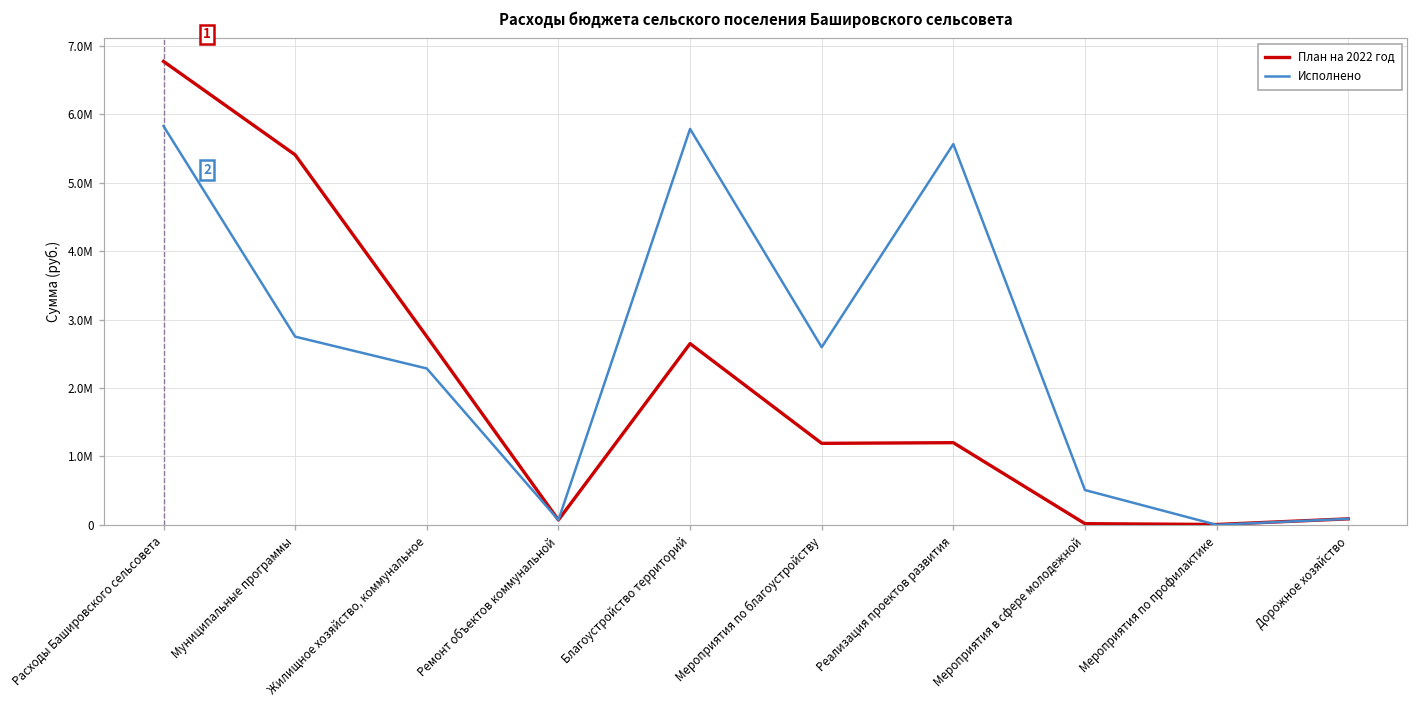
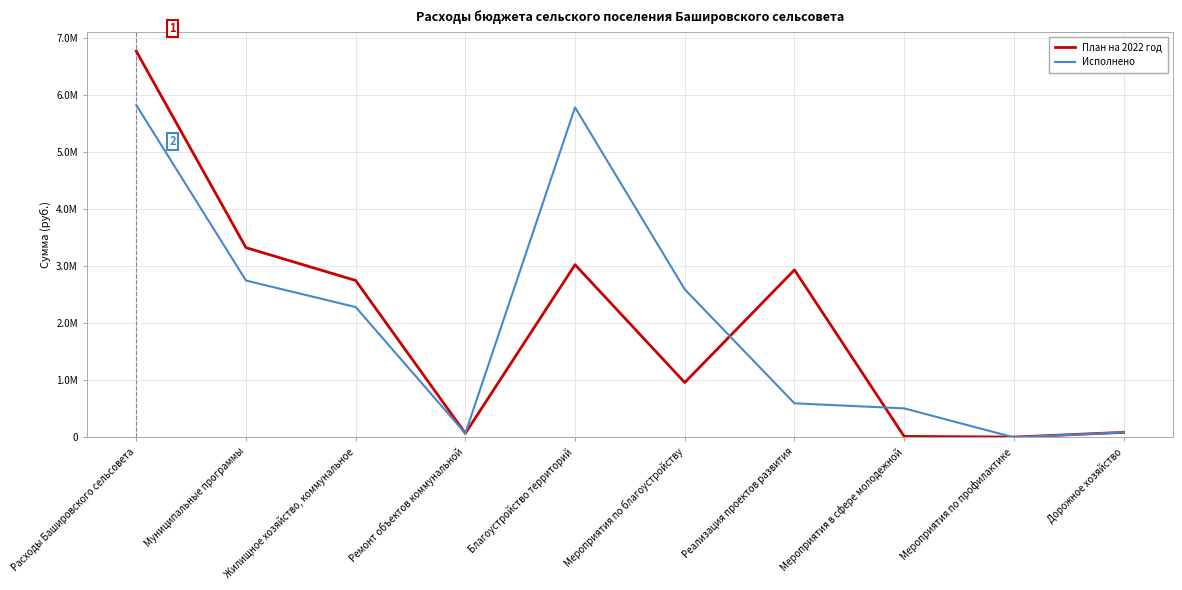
План на 2022 год, Муниципальные программы: 5.4М -> 3.3М
План на 2022 год, Благоустройство территорий: 2.6М -> 3.0М
План на 2022 год, Мероприятия по благоустройству: 1.2М -> 1.0М
План на 2022 год, Реализация проектов развития: 1.2М -> 2.9М
Исполнено, Реализация проектов развития: 5.6М -> 0.6М
